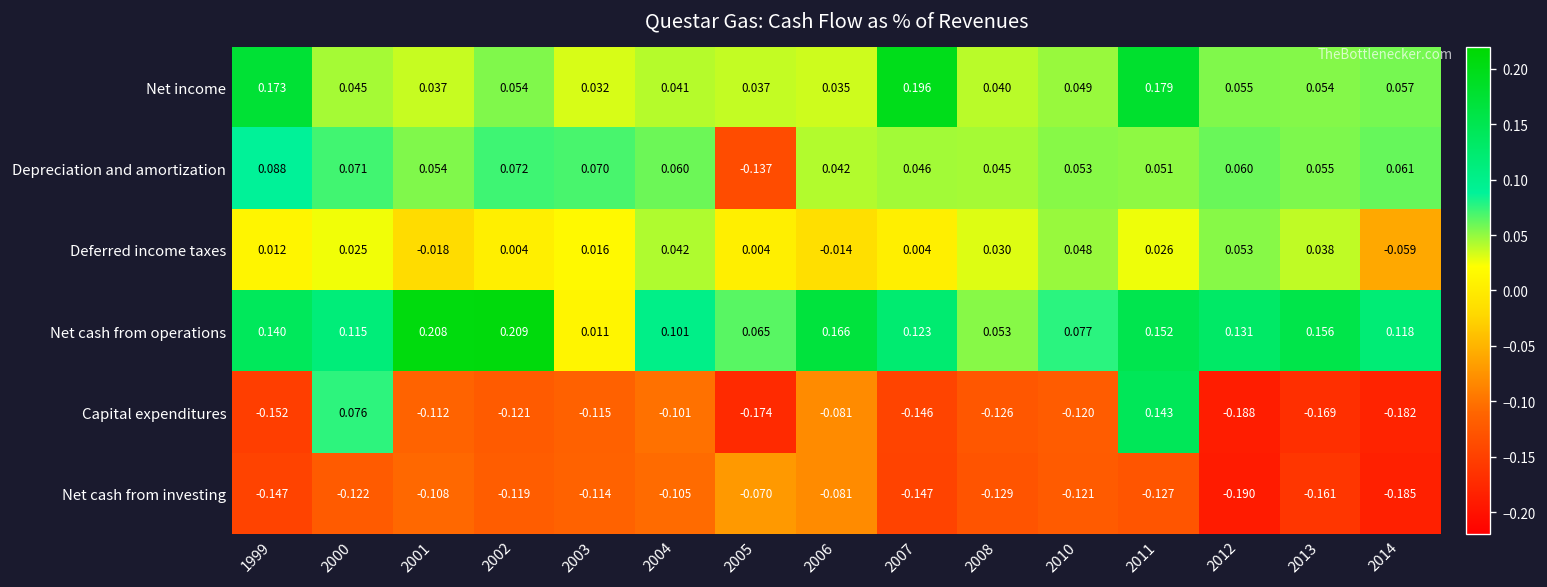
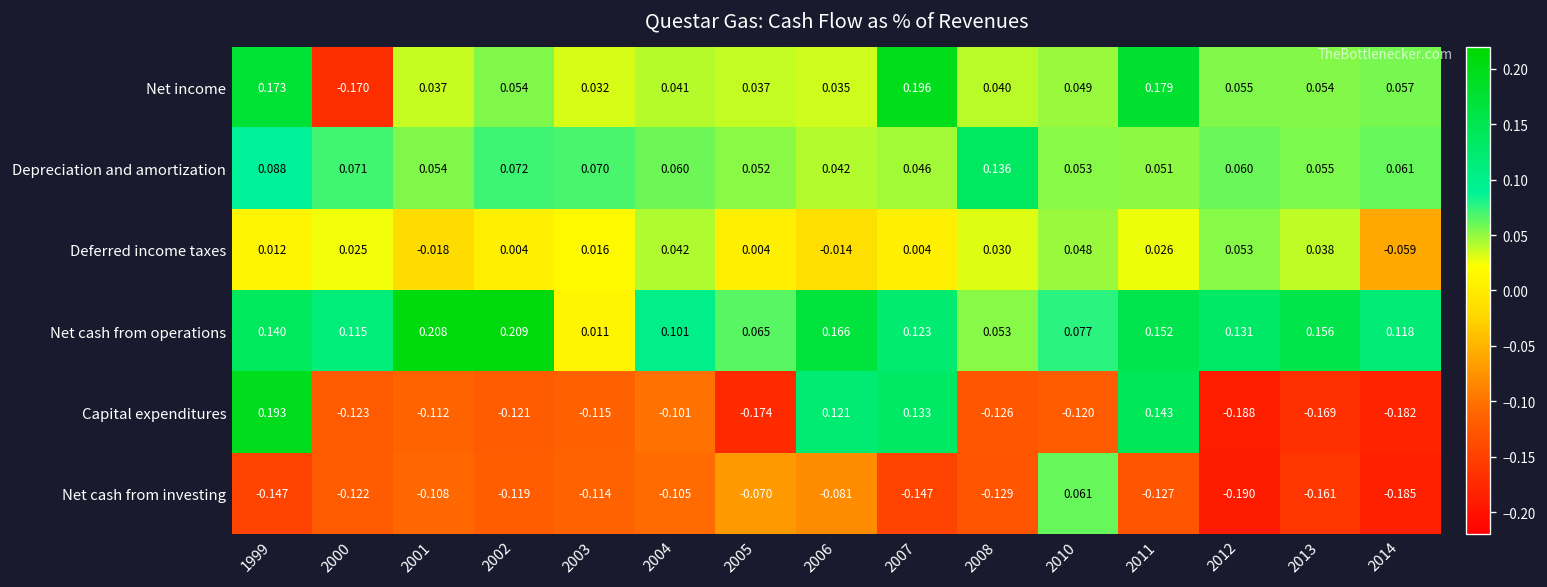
Net income, 2000: 0.045 -> -0.170
Depreciation and amortization, 2005: -0.137 -> 0.052
Depreciation and amortization, 2008: 0.045 -> 0.136
Capital expenditures, 1999: -0.152 -> 0.193
Capital expenditures, 2000: 0.076 -> -0.123
Capital expenditures, 2006: -0.081 -> 0.121
Capital expenditures, 2007: -0.146 -> 0.133
Net cash from investing, 2010: -0.121 -> 0.061
